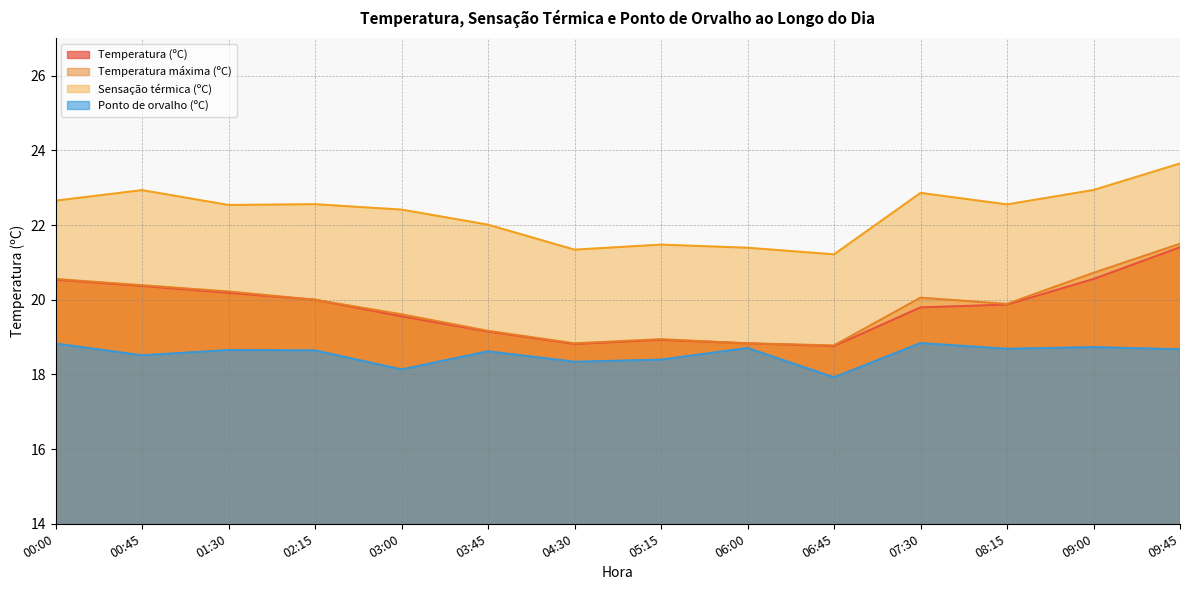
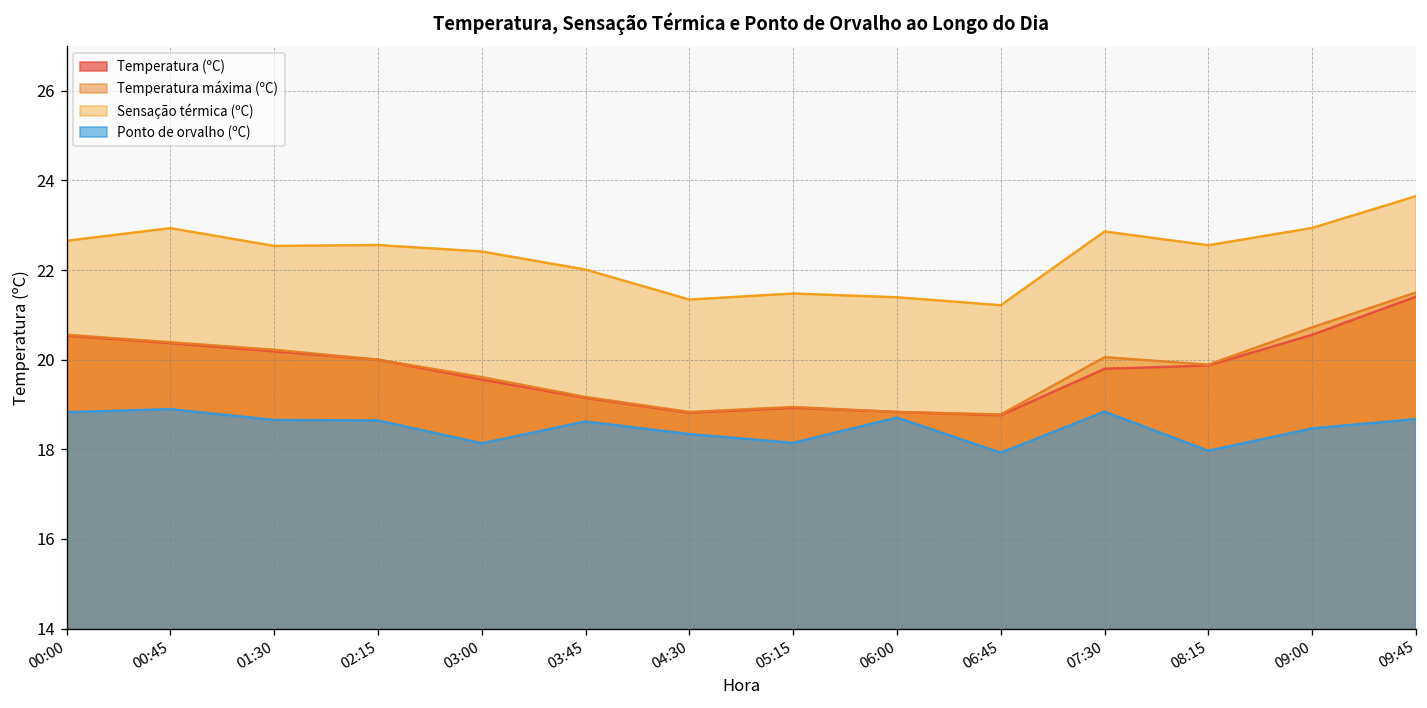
Ponto de orvalho (ºC), 00:45: 18.5 -> 18.9
Ponto de orvalho (ºC), 05:15: 18.4 -> 18.1
Ponto de orvalho (ºC), 08:15: 18.7 -> 18.0
Ponto de orvalho (ºC), 09:00: 18.7 -> 18.5
